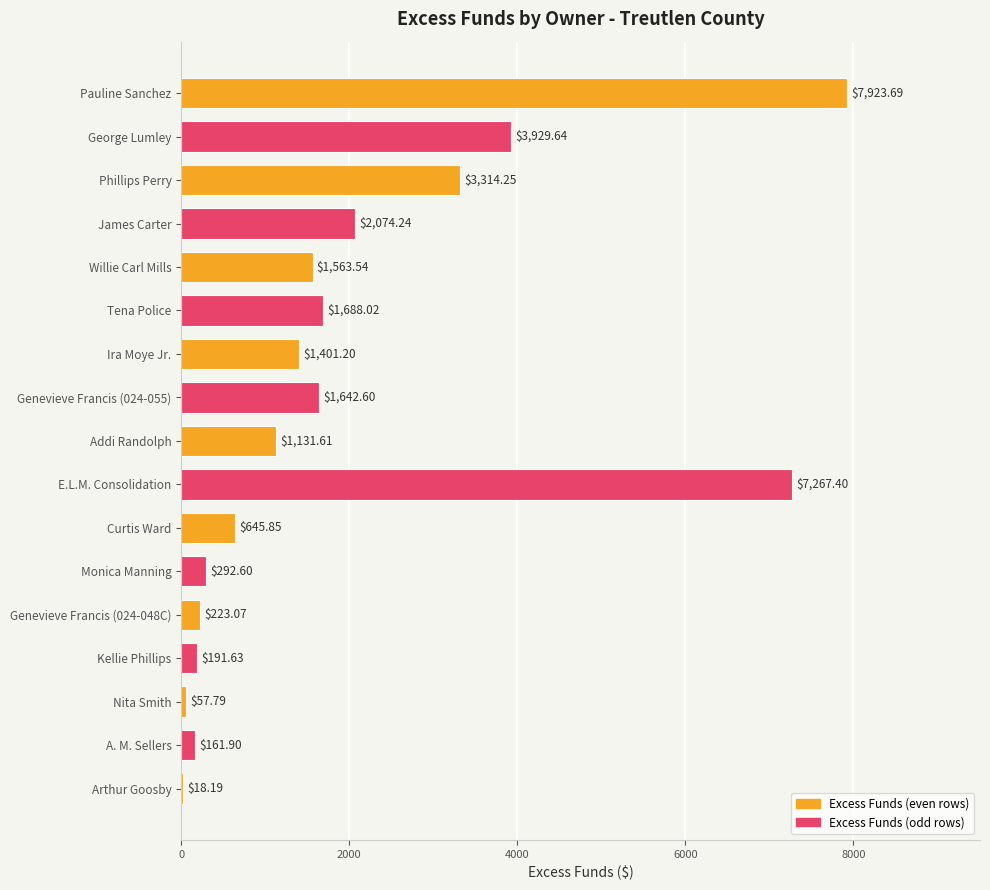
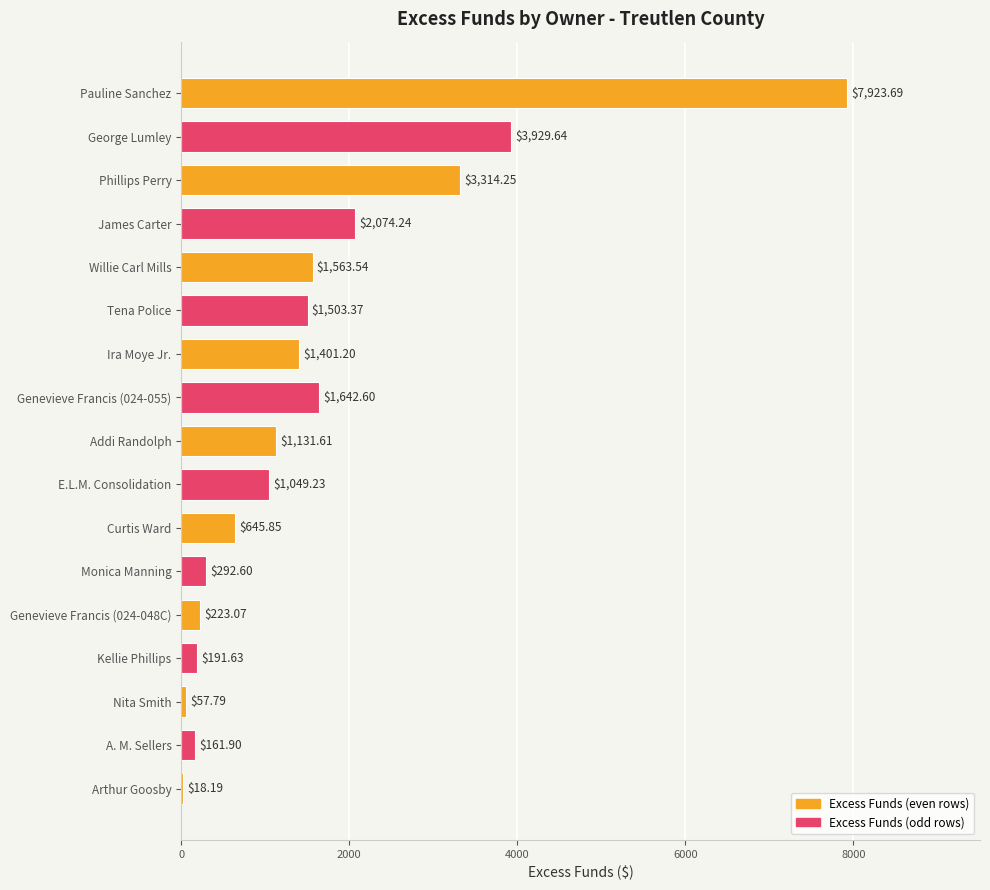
Tena Police: $1,688.02 -> $1,503.37
E.L.M. Consolidation: $7,267.40 -> $1,049.23
